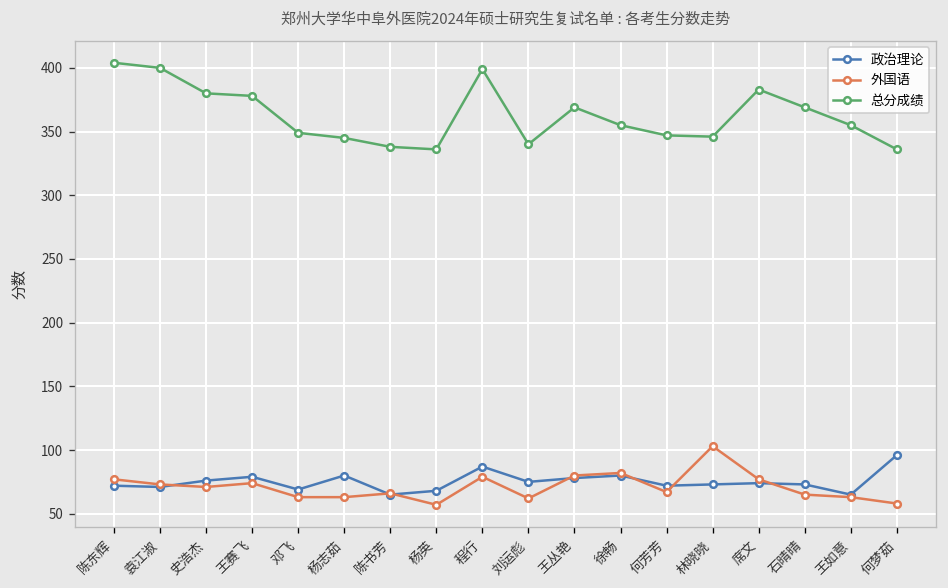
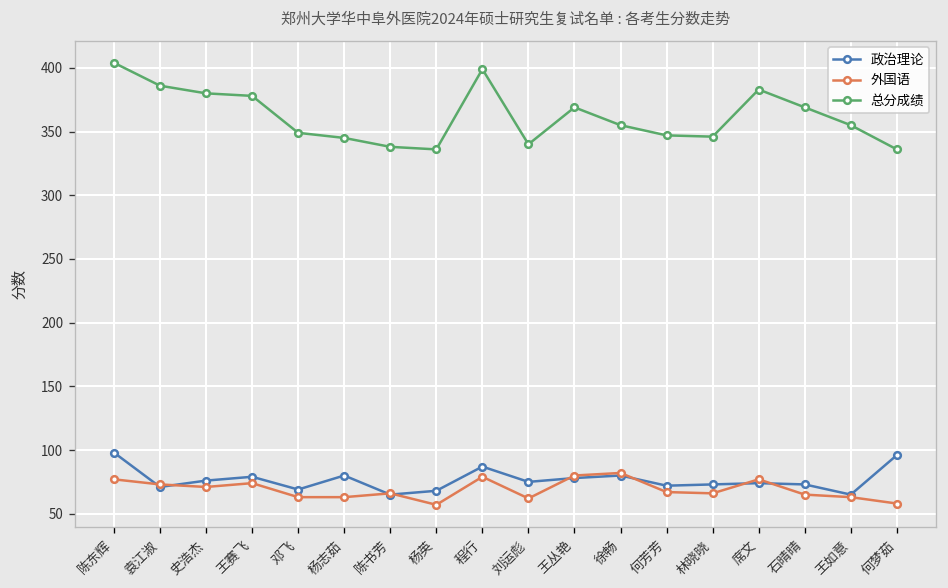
政治理论, 陈东辉: 72 -> 98
总分成绩, 袁江淑: 400 -> 386
外国语, 林晓晓: 103 -> 66
